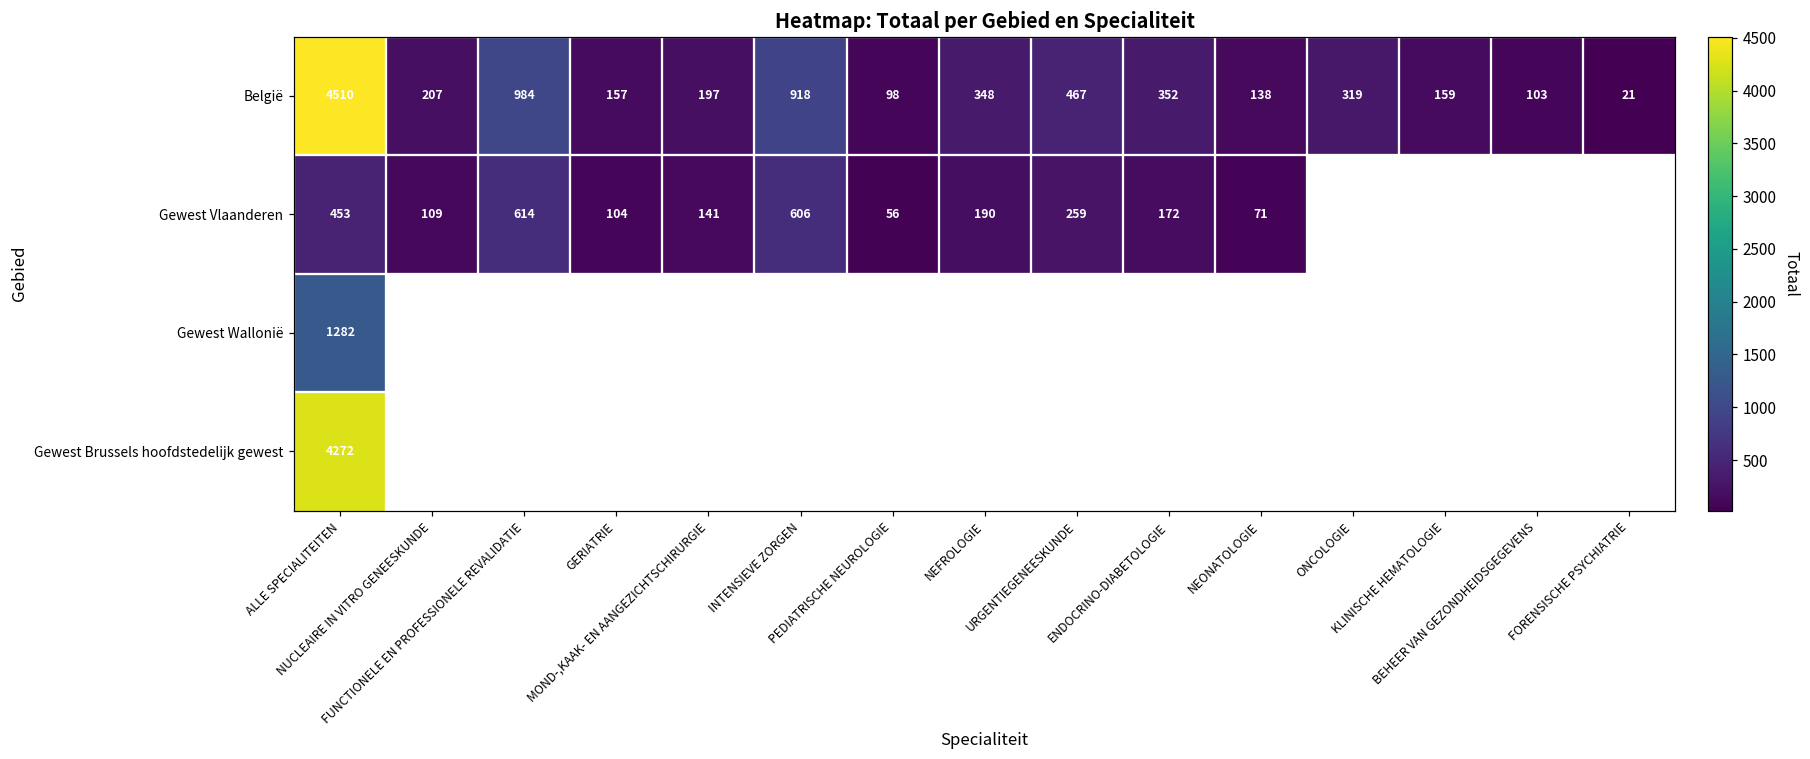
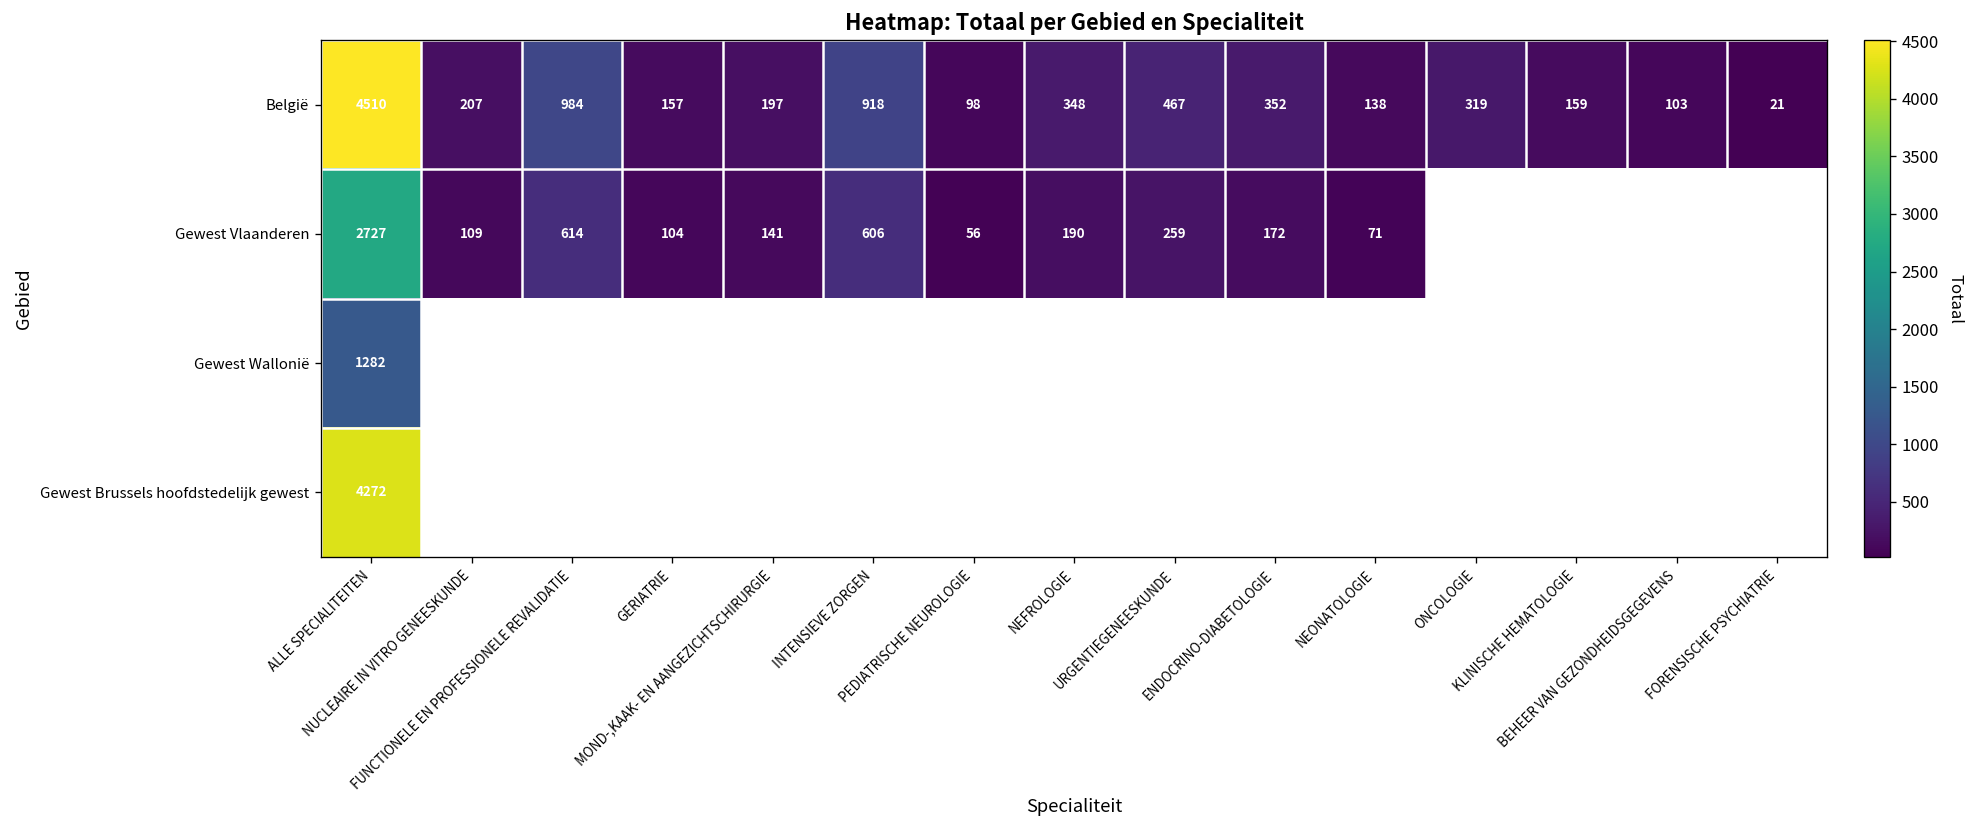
Gewest Vlaanderen, ALLE SPECIALITEITEN: 453 -> 2727
